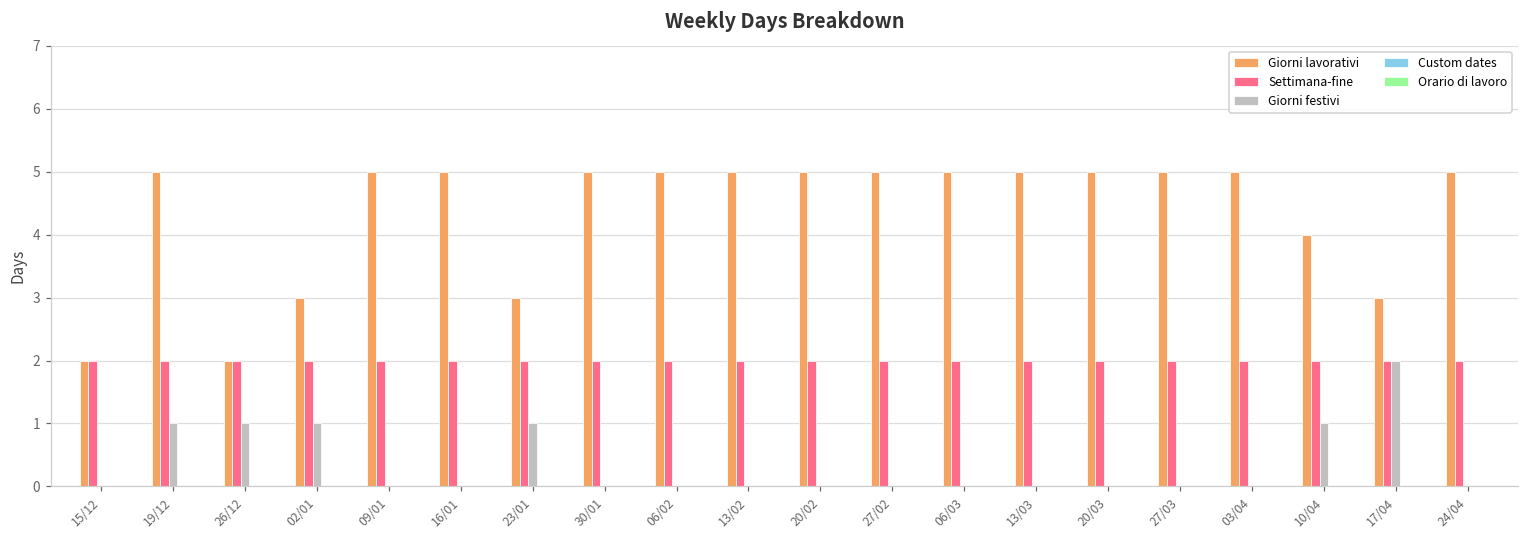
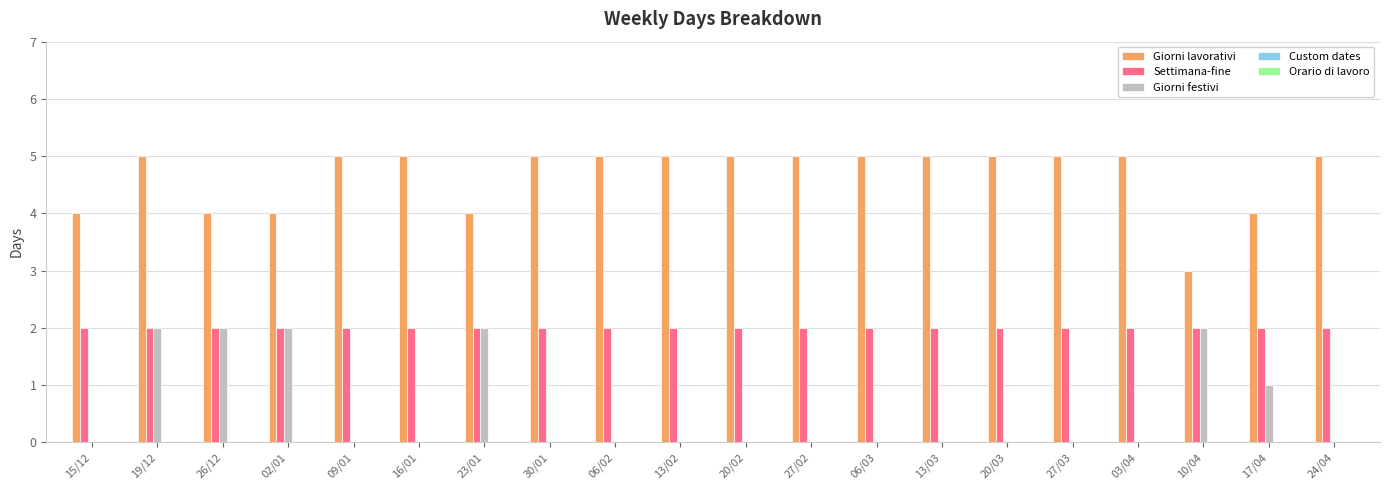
Giorni lavorativi, 15/12: 2 -> 4
Giorni festivi, 19/12: 1 -> 2
Giorni lavorativi, 26/12: 2 -> 4
Giorni festivi, 26/12: 1 -> 2
Giorni lavorativi, 02/01: 3 -> 4
Giorni festivi, 02/01: 1 -> 2
Giorni lavorativi, 23/01: 3 -> 4
Giorni festivi, 23/01: 1 -> 2
Giorni lavorativi, 10/04: 4 -> 3
Giorni festivi, 10/04: 1 -> 2
Giorni lavorativi, 17/04: 3 -> 4
Giorni festivi, 17/04: 2 -> 1
